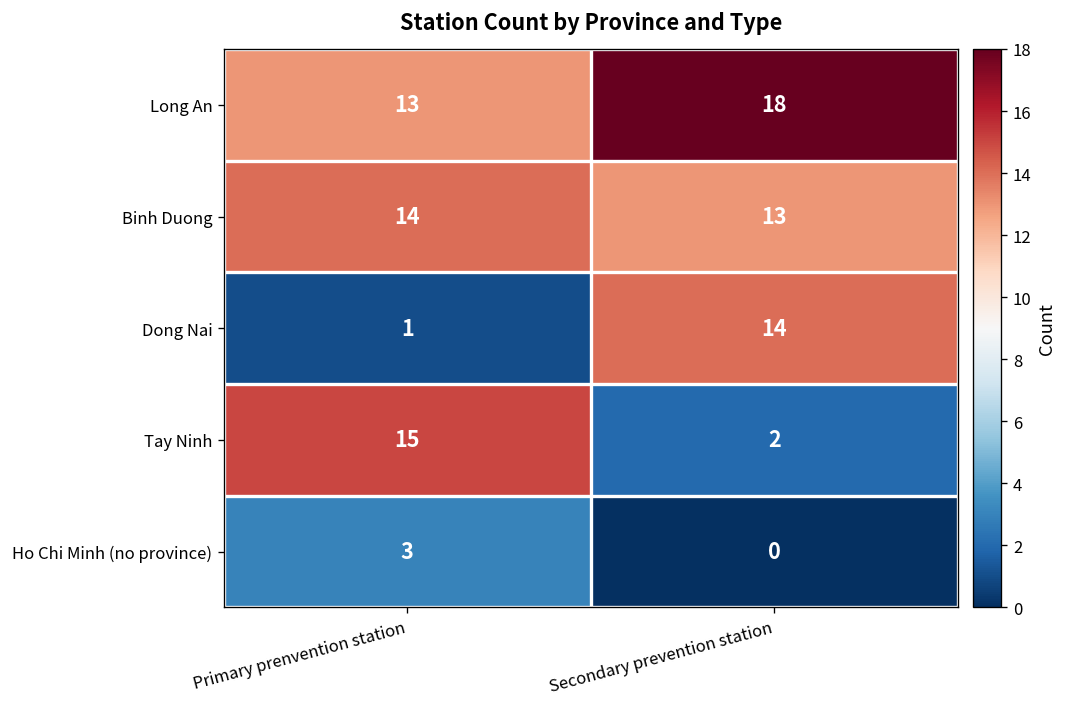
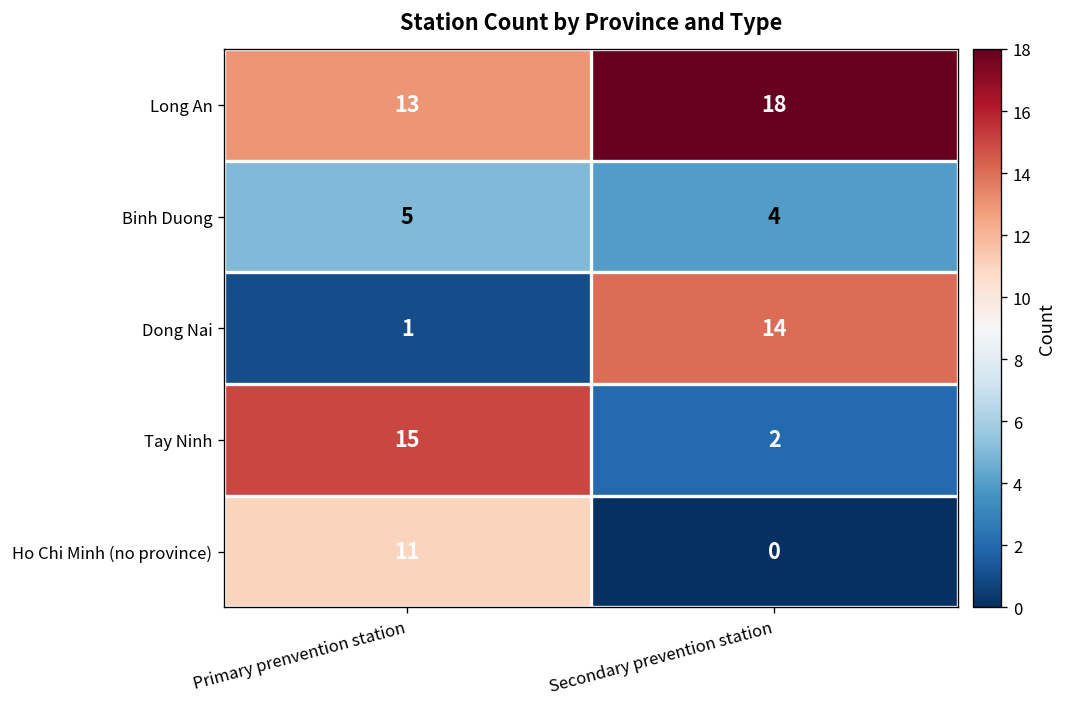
Binh Duong, Primary prenvention station: 14 -> 5
Binh Duong, Secondary prevention station: 13 -> 4
Ho Chi Minh (no province), Primary prenvention station: 3 -> 11
